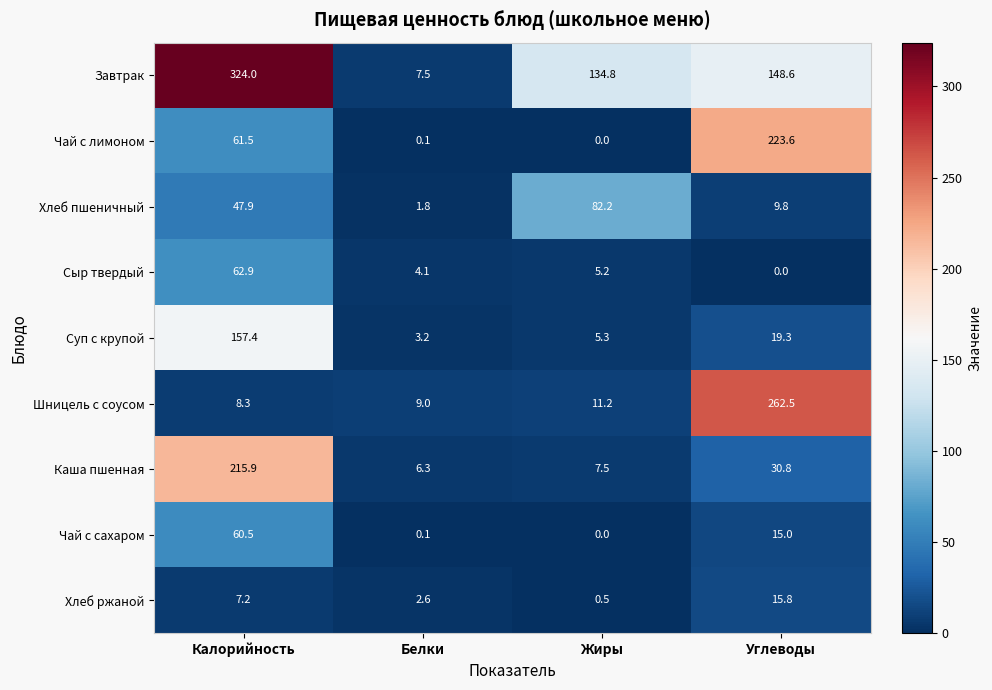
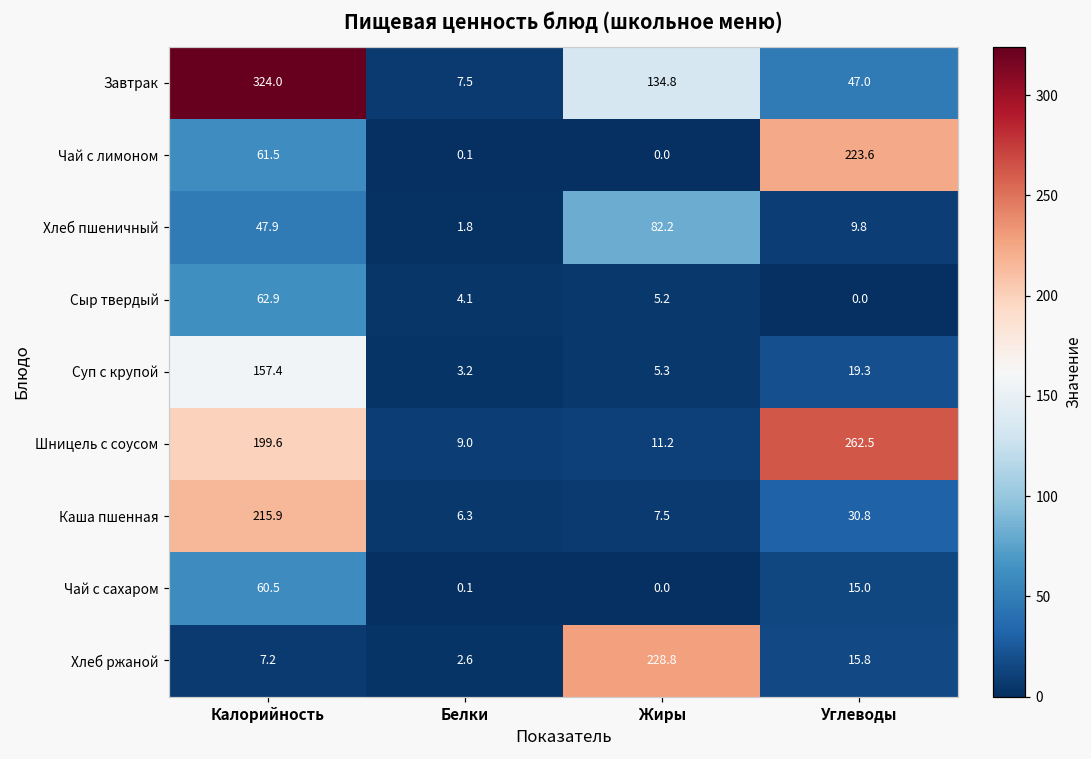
Завтрак, Углеводы: 148.6 -> 47.0
Шницель с соусом, Калорийность: 8.3 -> 199.6
Хлеб ржаной, Жиры: 0.5 -> 228.8
